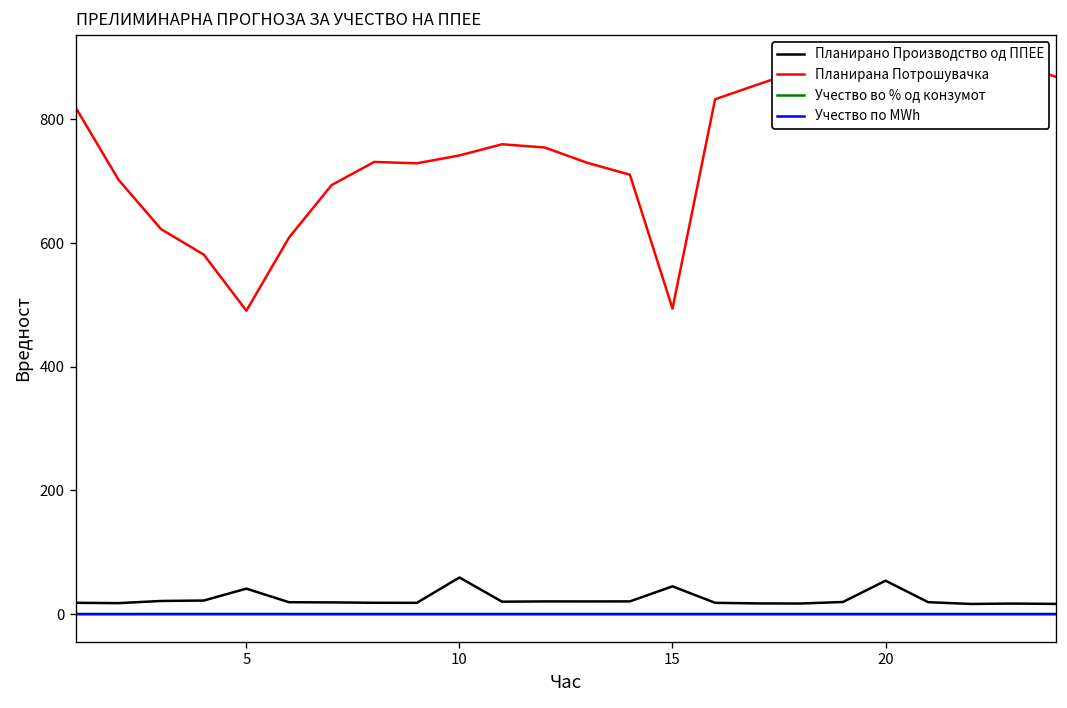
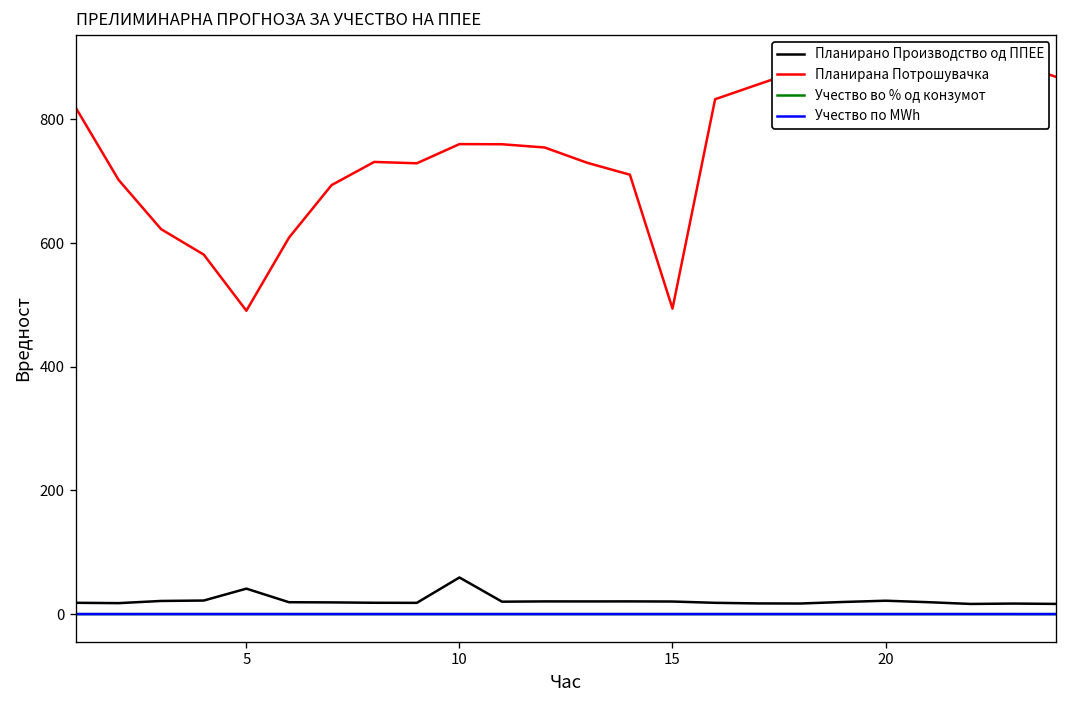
Планирана Потрошувачка, 10: 740 -> 760
Планирано Производство од ППЕЕ, 15: 40 -> 20
Планирано Производство од ППЕЕ, 20: 50 -> 20
